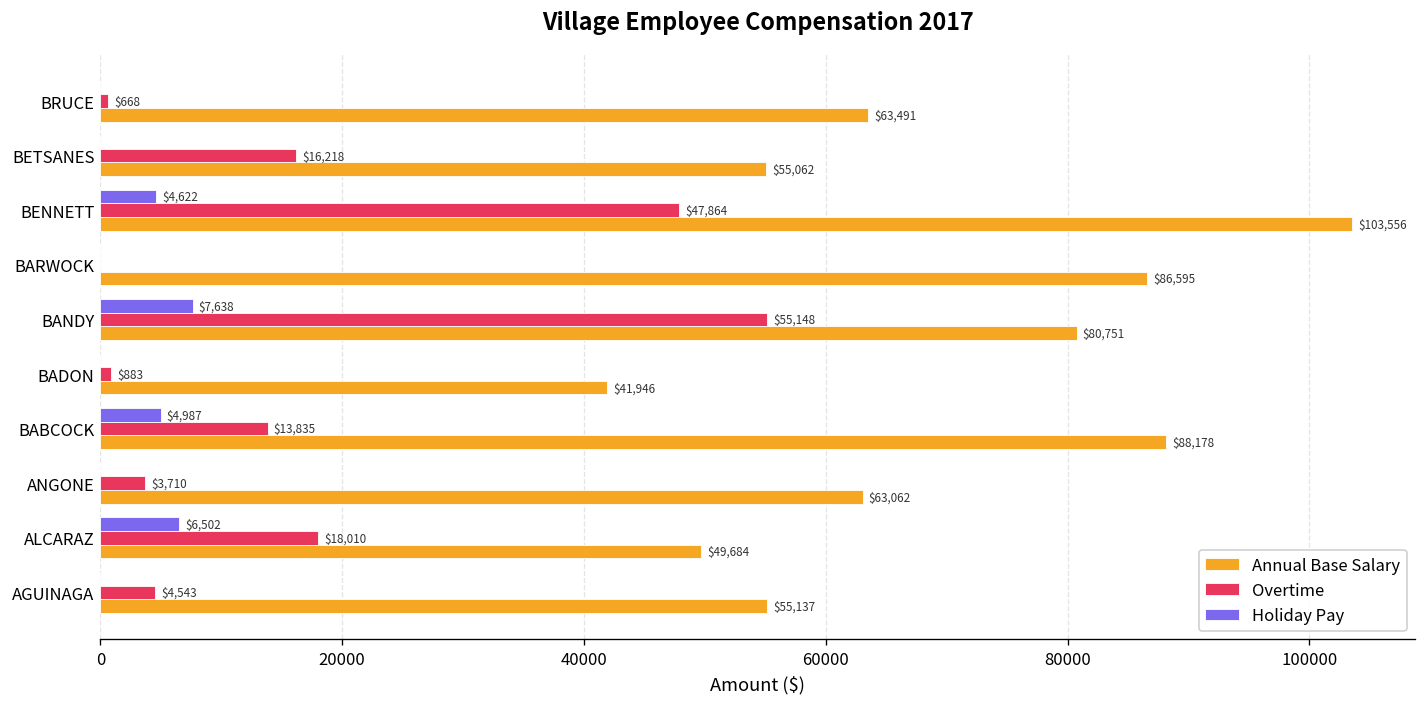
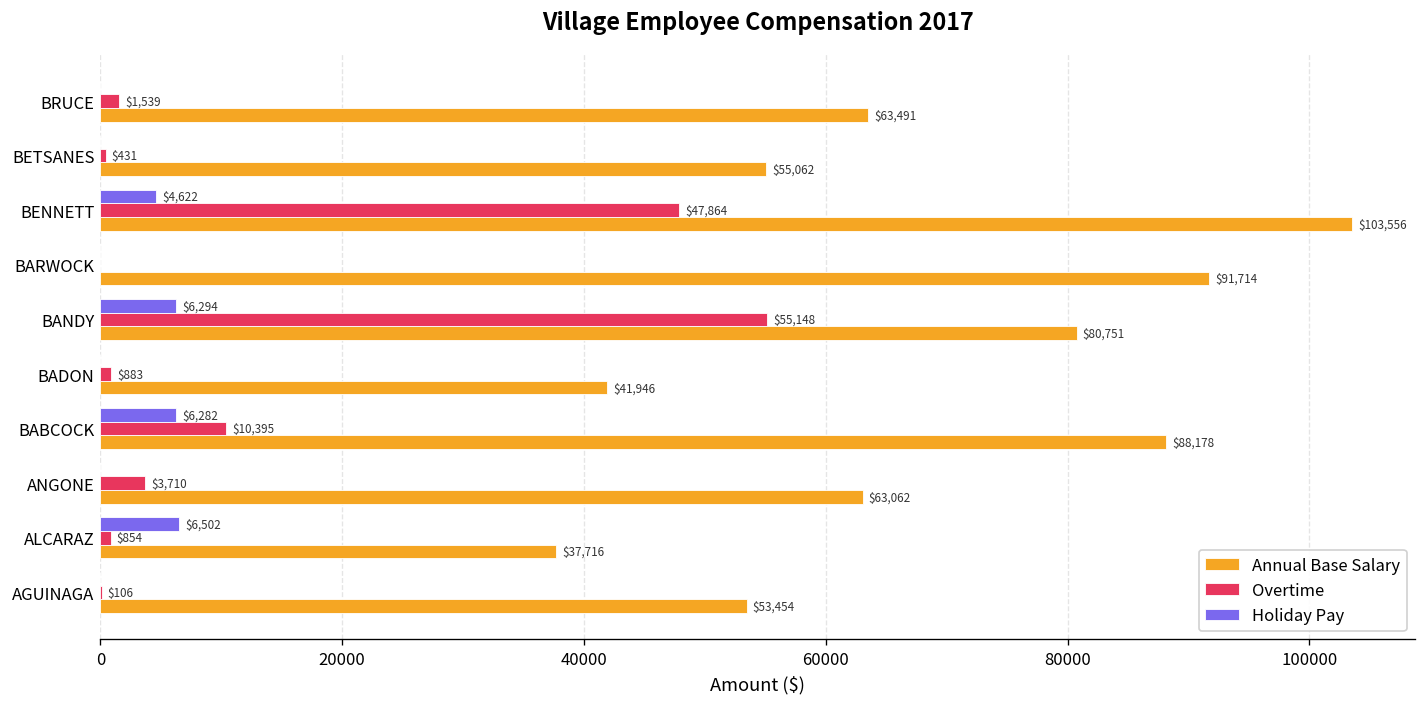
Overtime, BRUCE: $668 -> $1,539
Overtime, BETSANES: $16,218 -> $431
Annual Base Salary, BARWOCK: $86,595 -> $91,714
Holiday Pay, BANDY: $7,638 -> $6,294
Holiday Pay, BABCOCK: $4,987 -> $6,282
Overtime, BABCOCK: $13,835 -> $10,395
Overtime, ALCARAZ: $18,010 -> $854
Annual Base Salary, ALCARAZ: $49,684 -> $37,716
Overtime, AGUINAGA: $4,543 -> $106
Annual Base Salary, AGUINAGA: $55,137 -> $53,454
